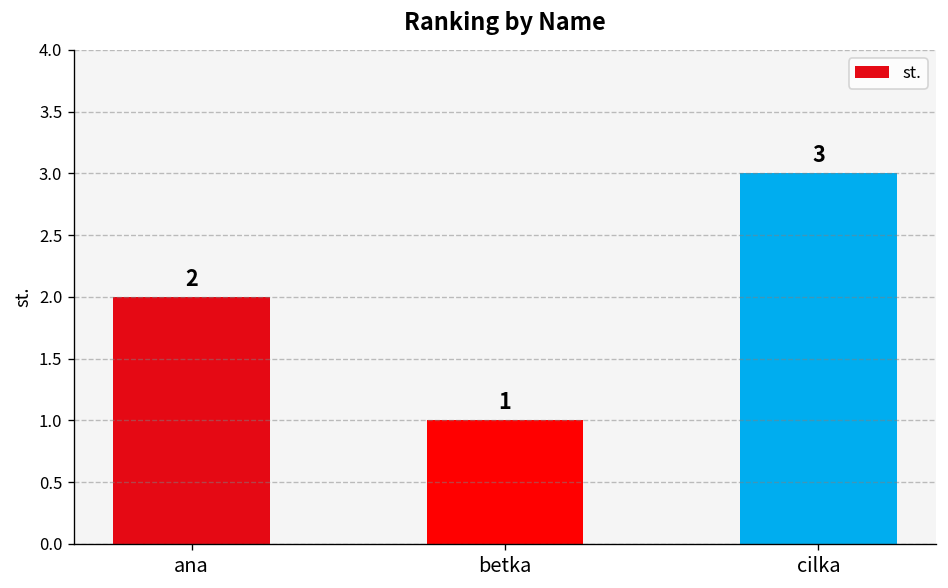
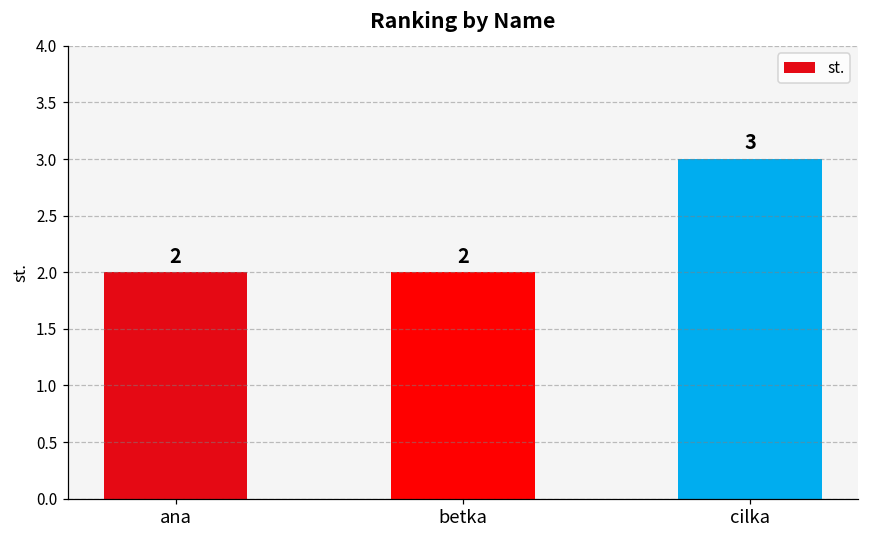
betka: 1 -> 2
